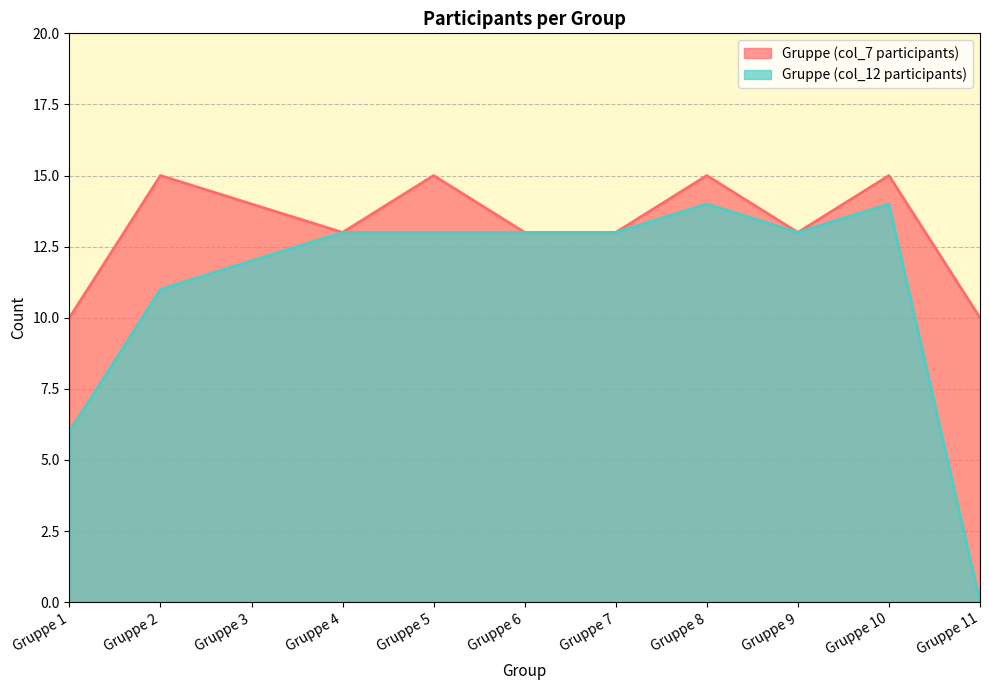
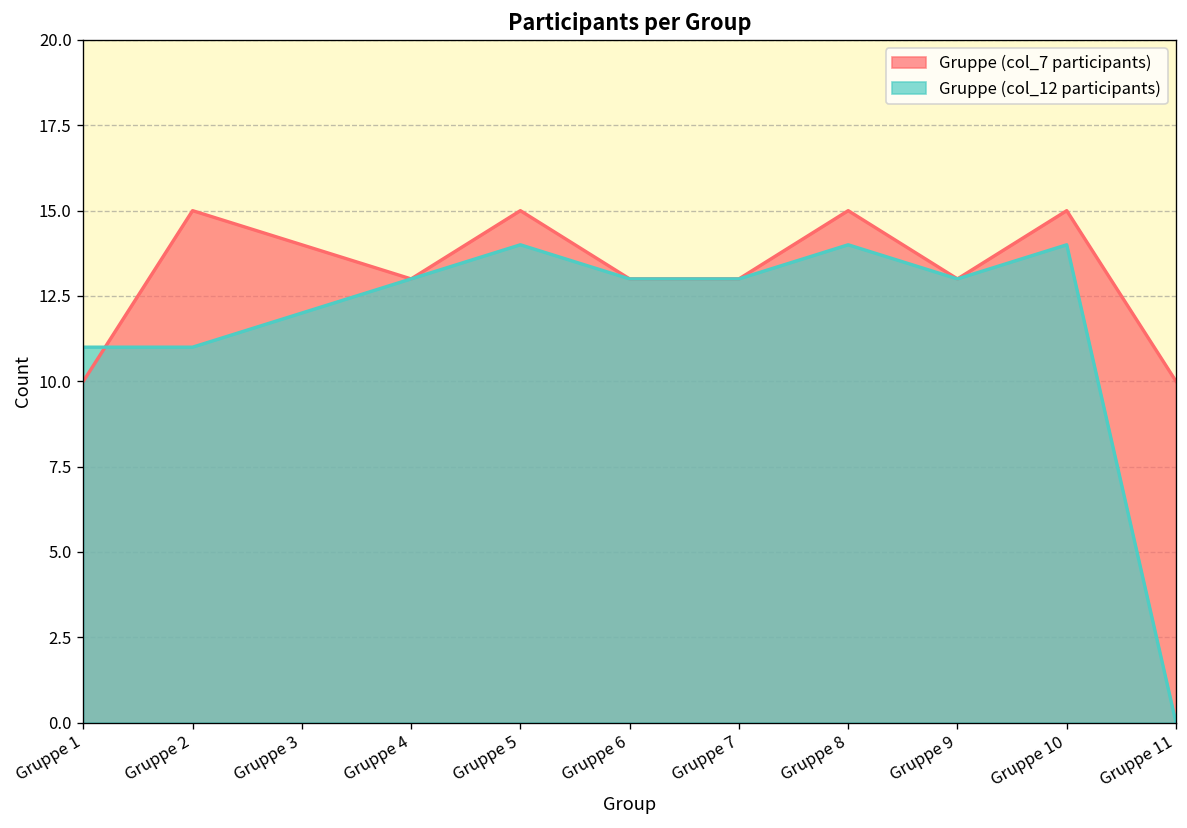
Gruppe (col_12 participants), Gruppe 1: 6 -> 11
Gruppe (col_12 participants), Gruppe 5: 13 -> 14
